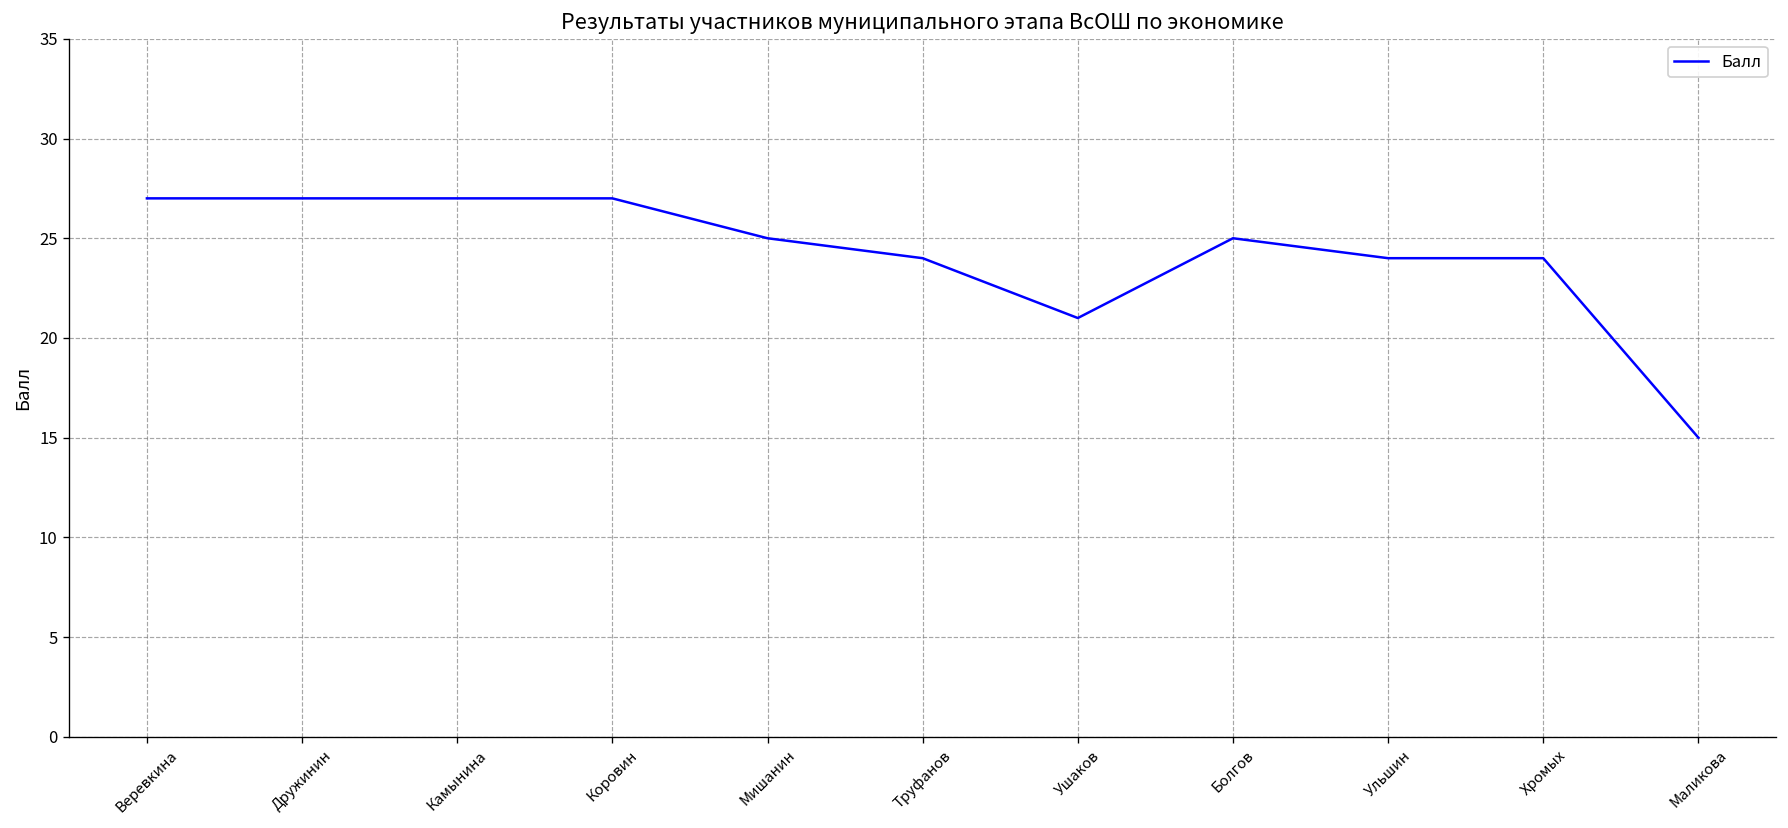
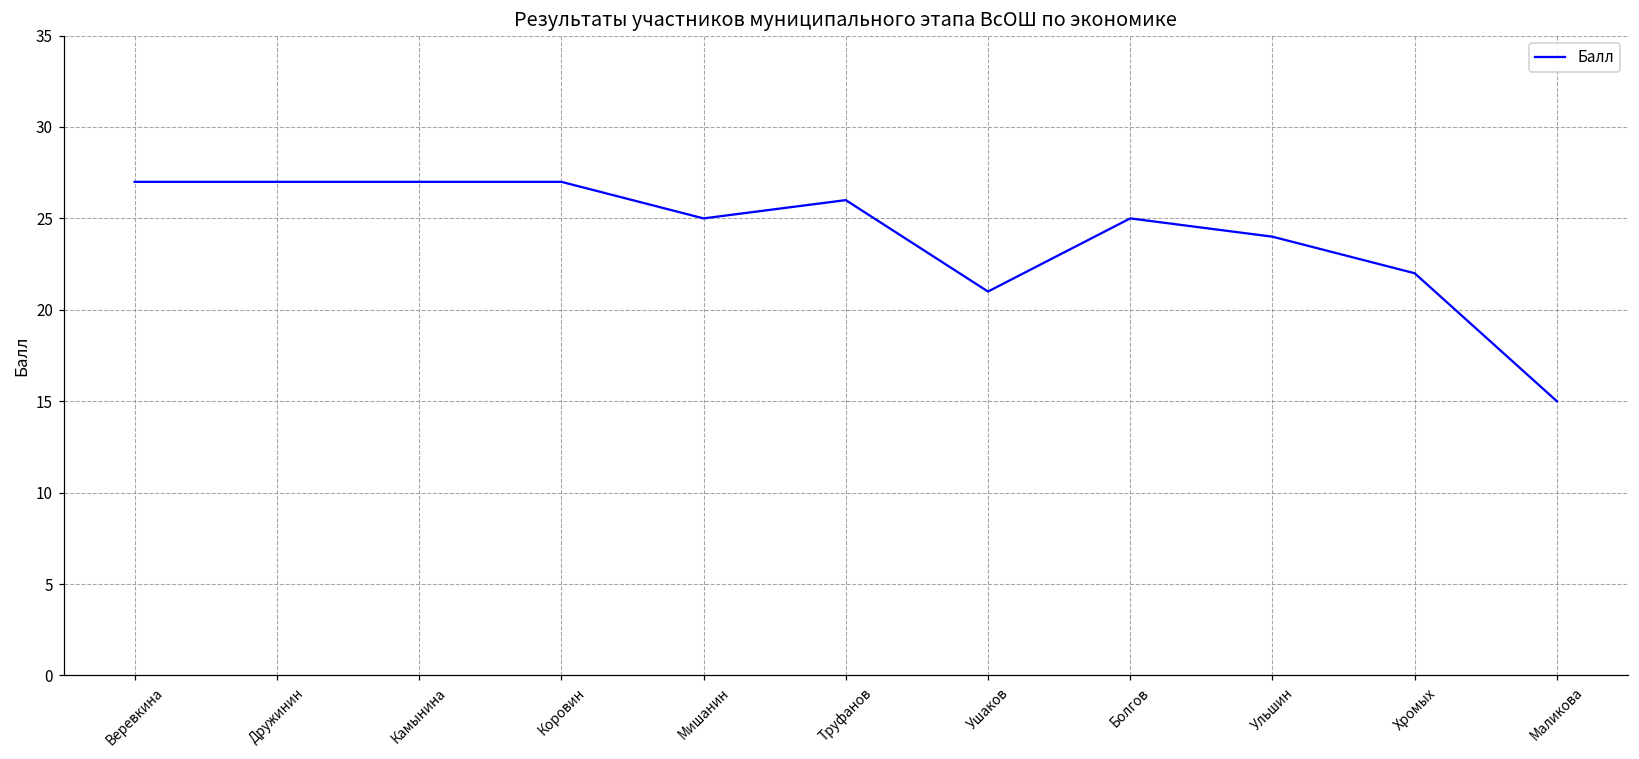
Труфанов: 24 -> 26
Хромых: 24 -> 22
